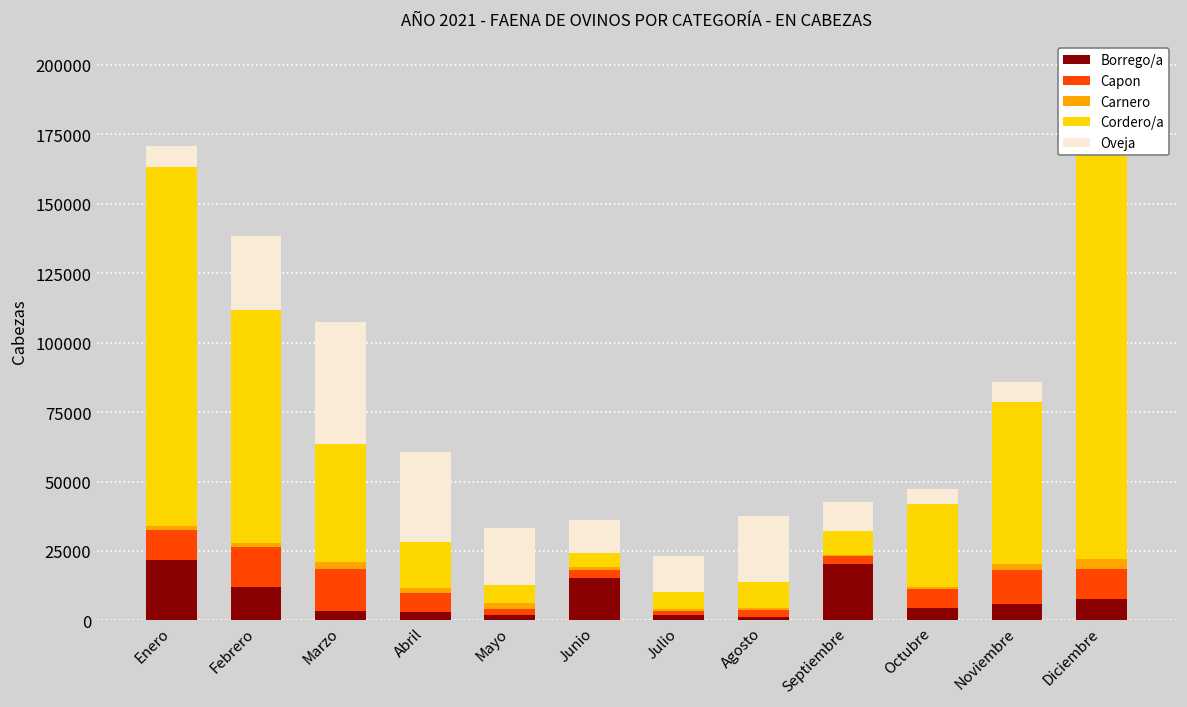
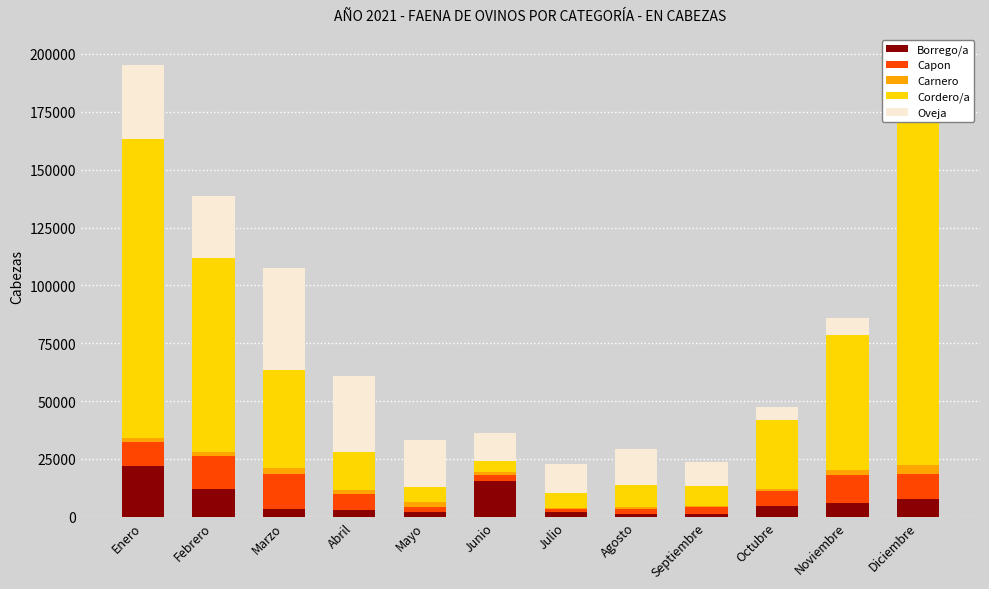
Oveja, Enero: 8000 -> 32000
Oveja, Agosto: 24000 -> 15000
Borrego/a, Septiembre: 20000 -> 1000
